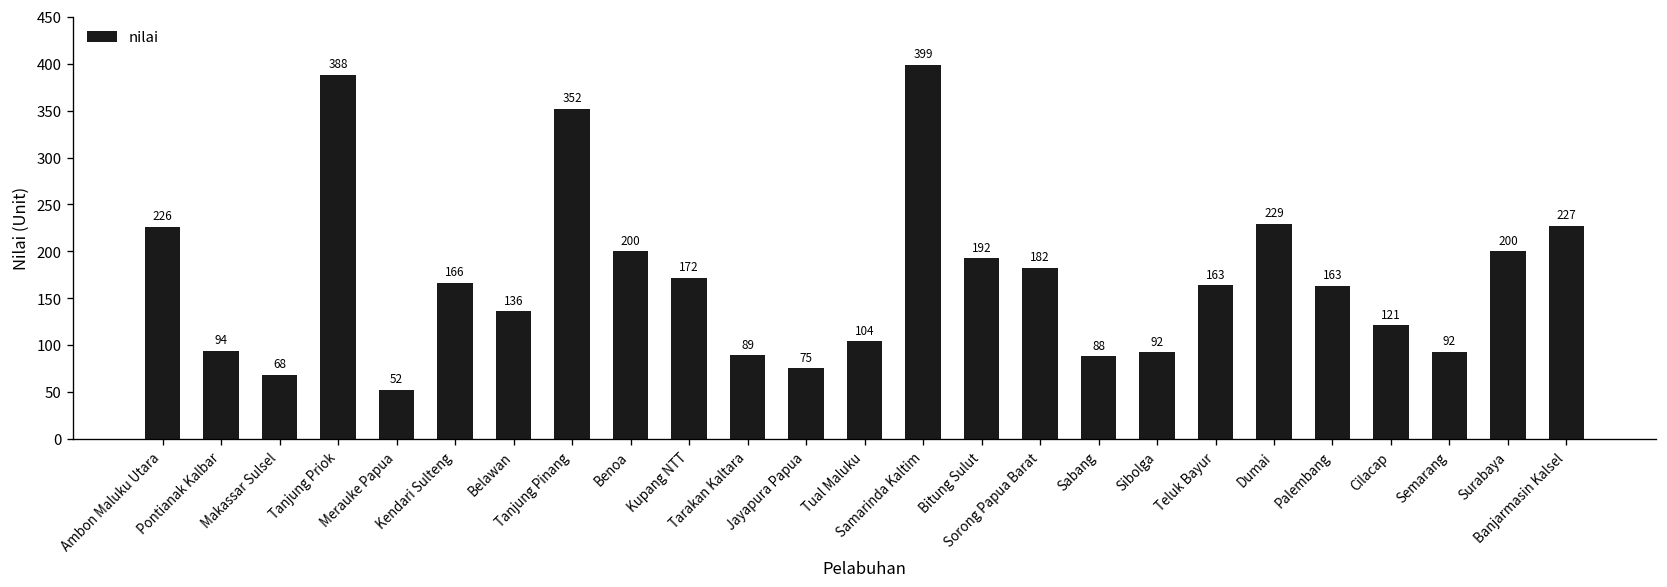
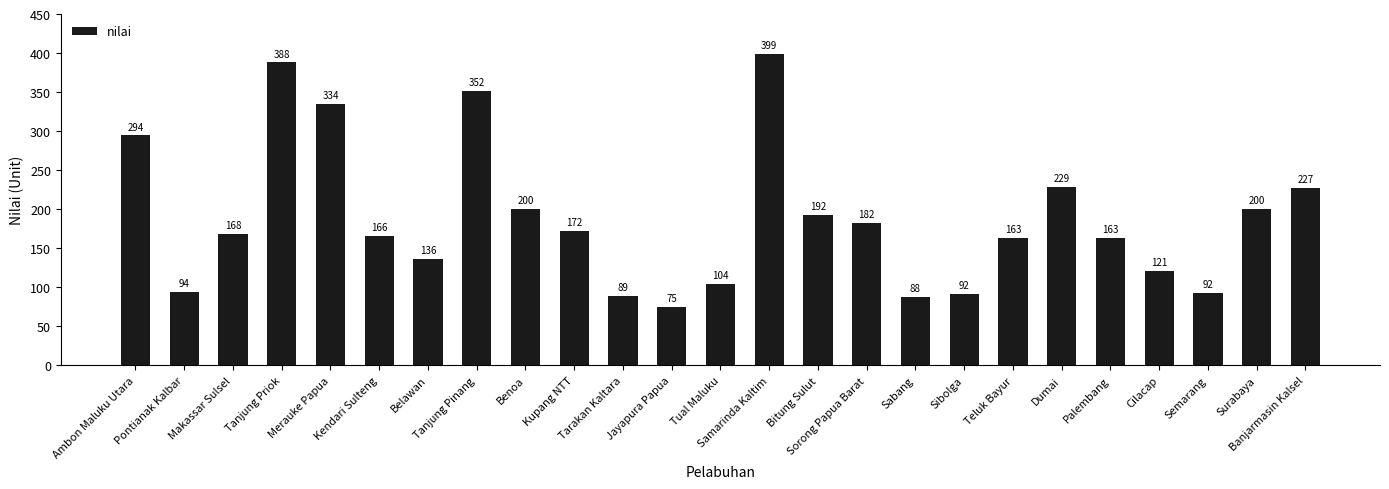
Ambon Maluku Utara: 226 -> 294
Makassar Sulsel: 68 -> 168
Merauke Papua: 52 -> 334
